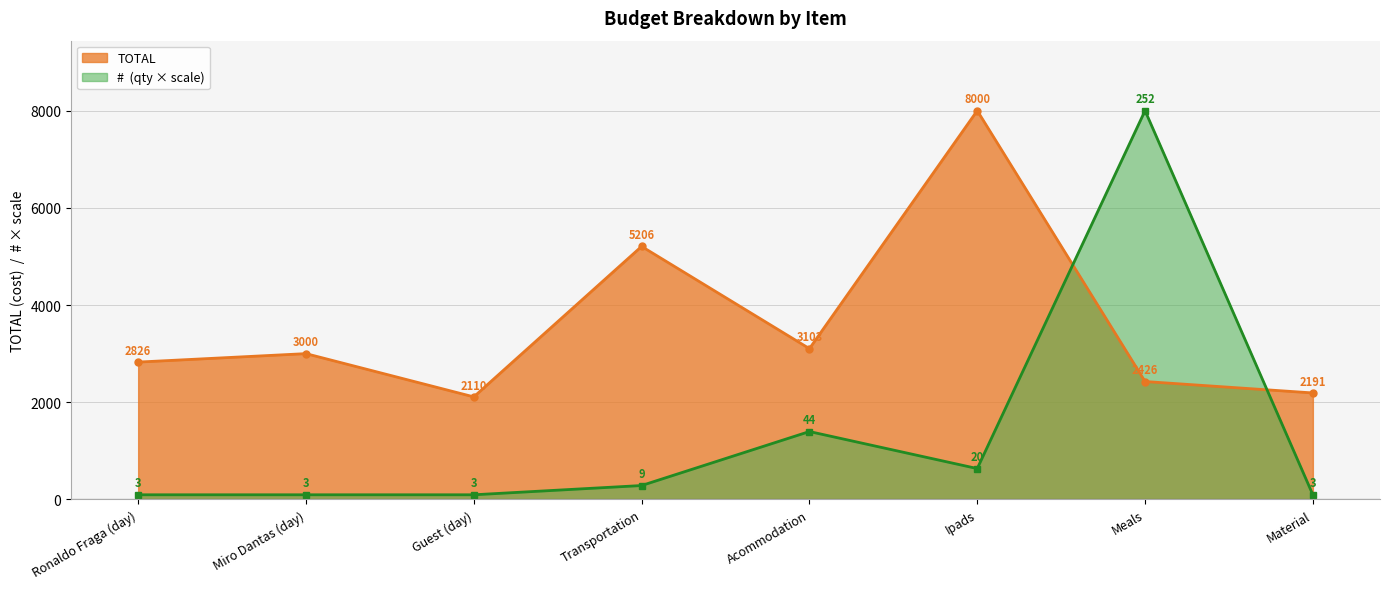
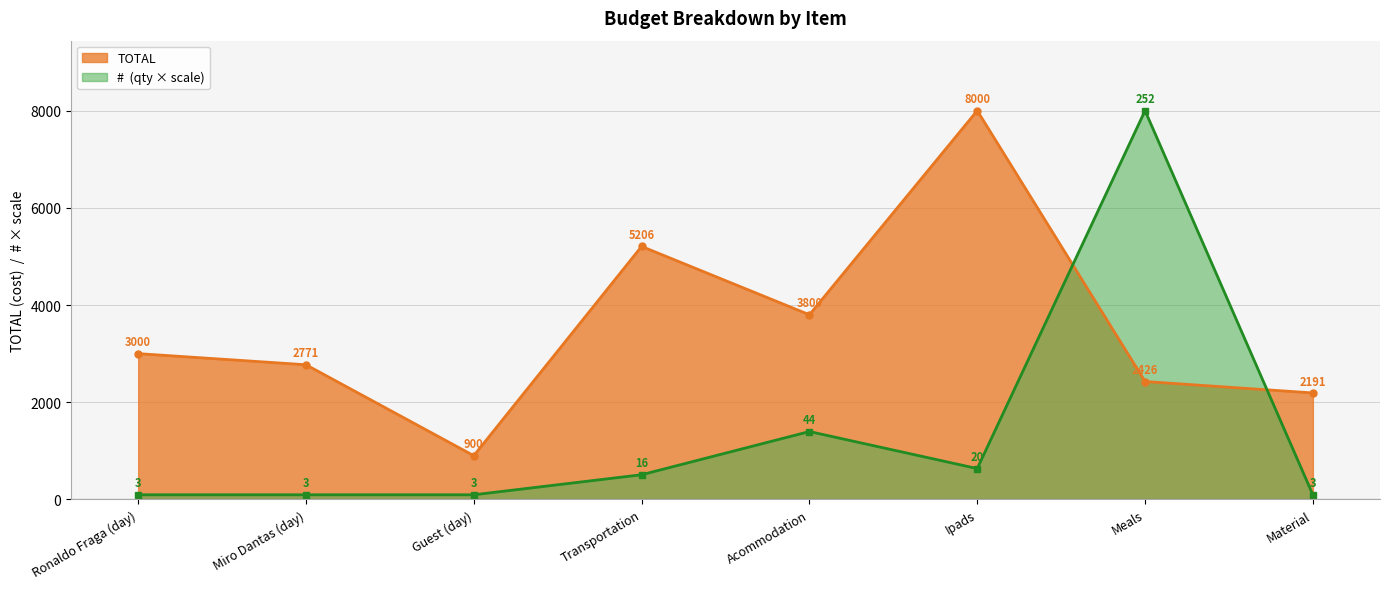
TOTAL, Ronaldo Fraga (day): 2826 -> 3000
TOTAL, Miro Dantas (day): 3000 -> 2771
TOTAL, Guest (day): 2110 -> 900
# (qty × scale), Transportation: 9 -> 16
TOTAL, Acommodation: 3103 -> 3800
